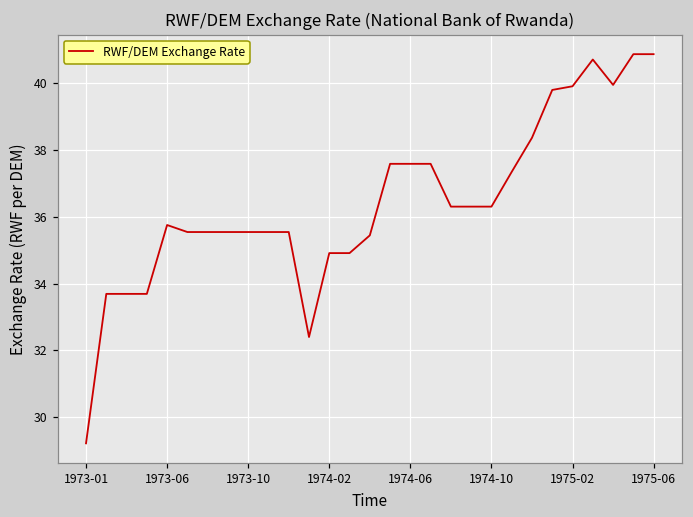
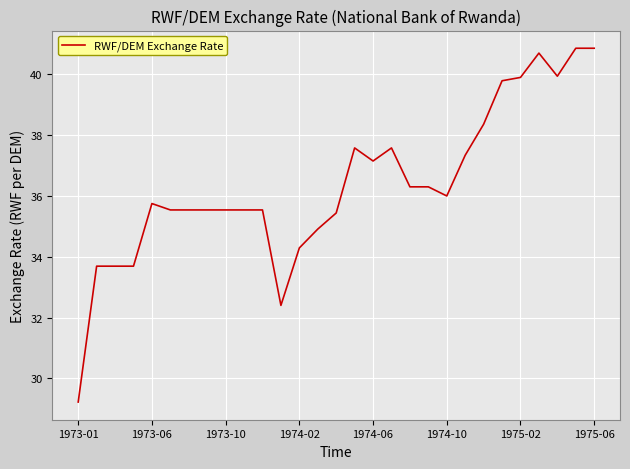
1974-02: 34.9 -> 34.3
1974-06: 37.6 -> 37.2
1974-10: 36.3 -> 36.0
